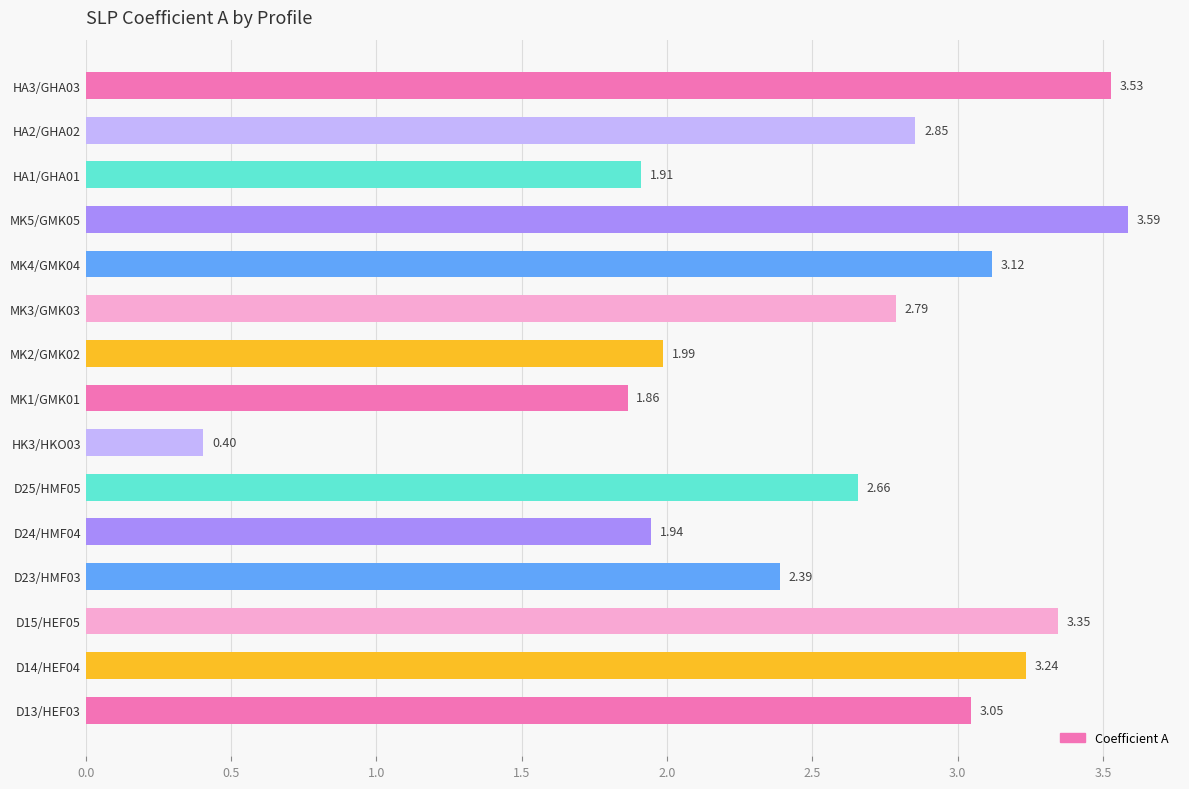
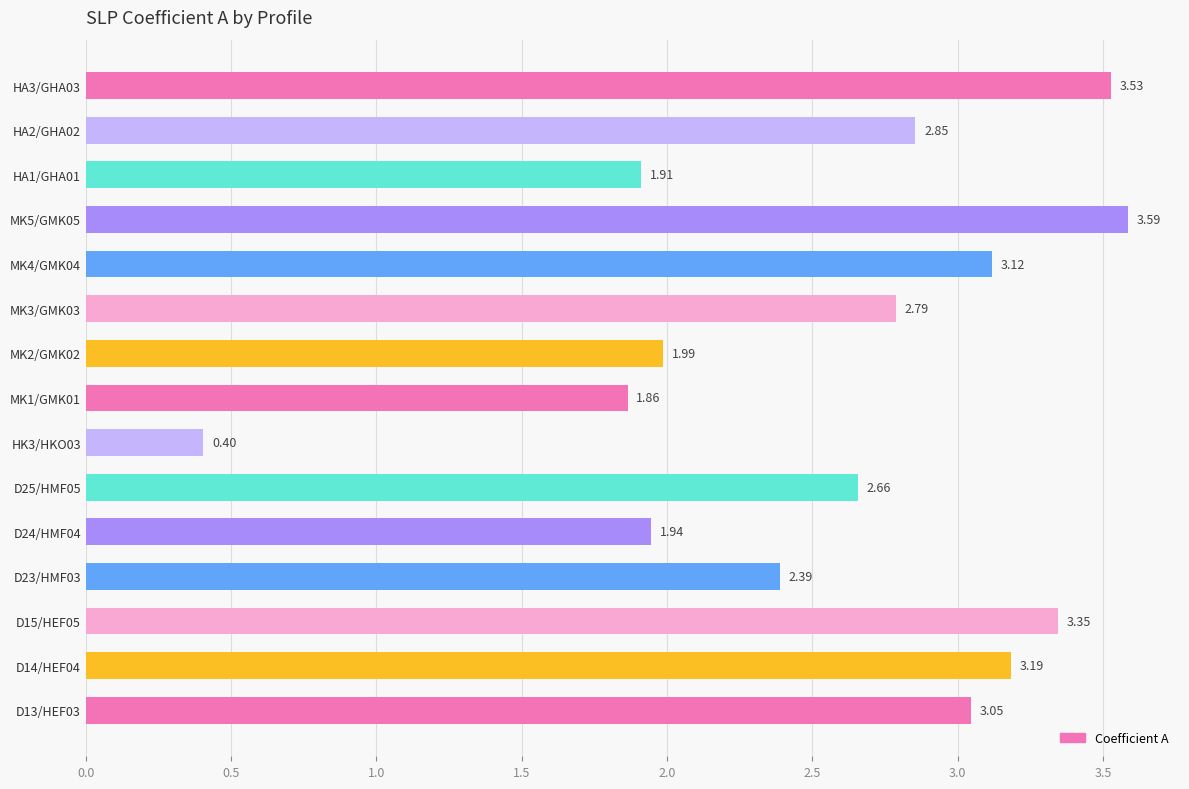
D14/HEF04: 3.24 -> 3.19
